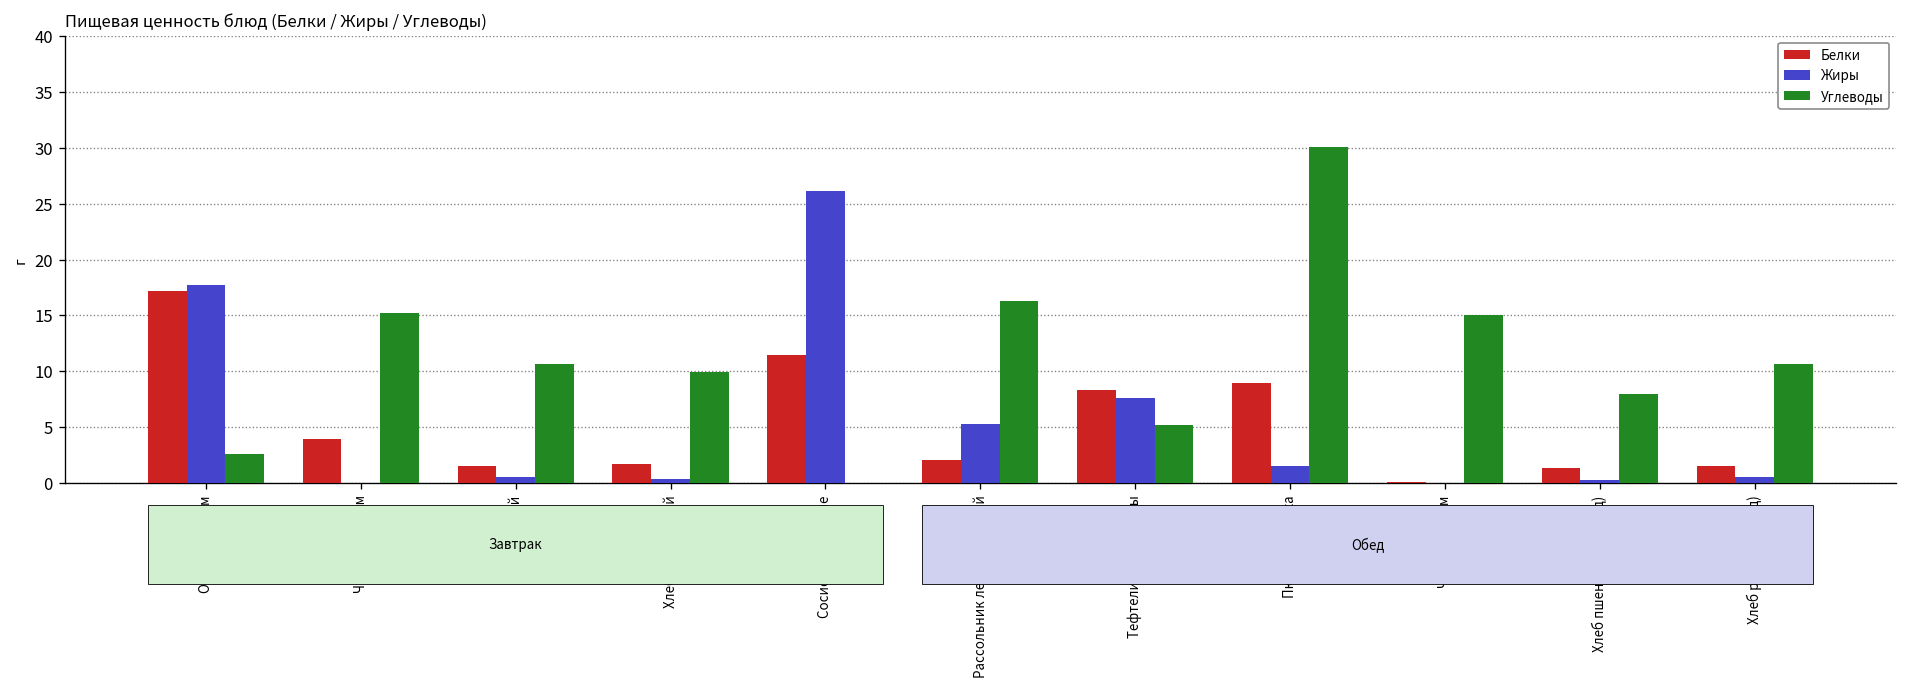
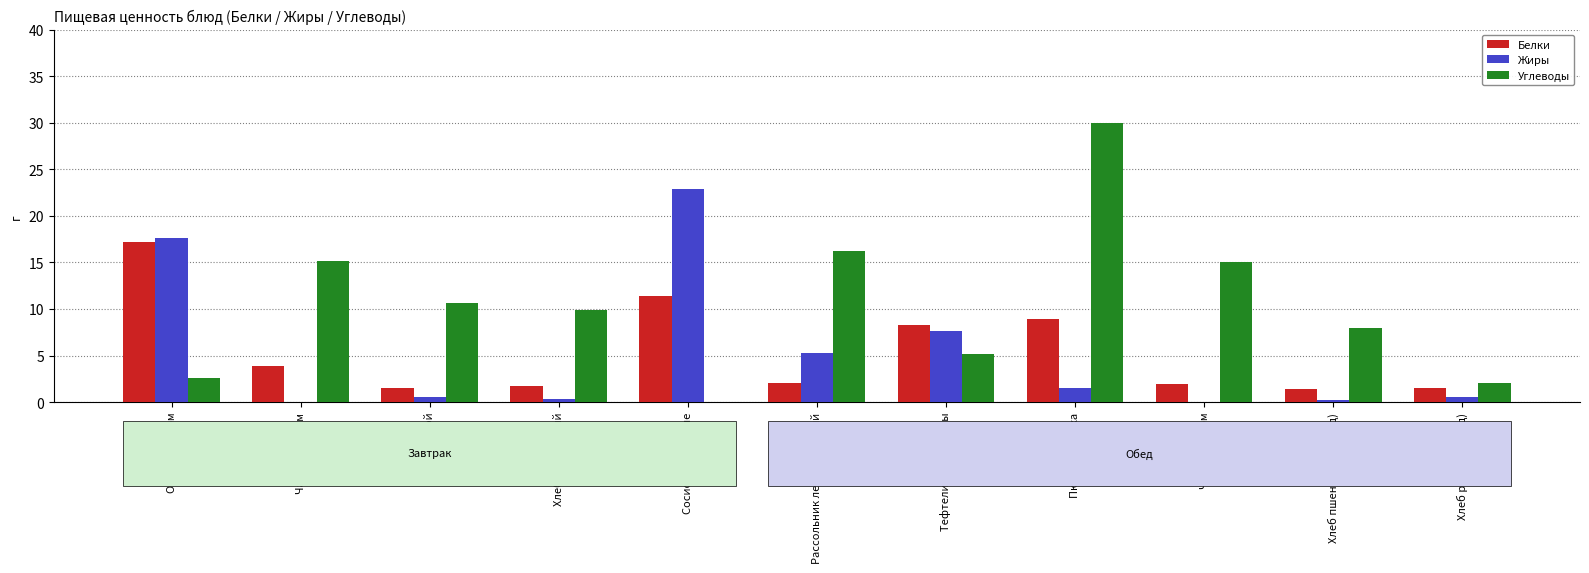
Жиры, Сосиски отварные: 26 -> 23
Белки, Чай с сахаром: 0 -> 2
Углеводы, Хлеб ржаной (обед): 11 -> 2
